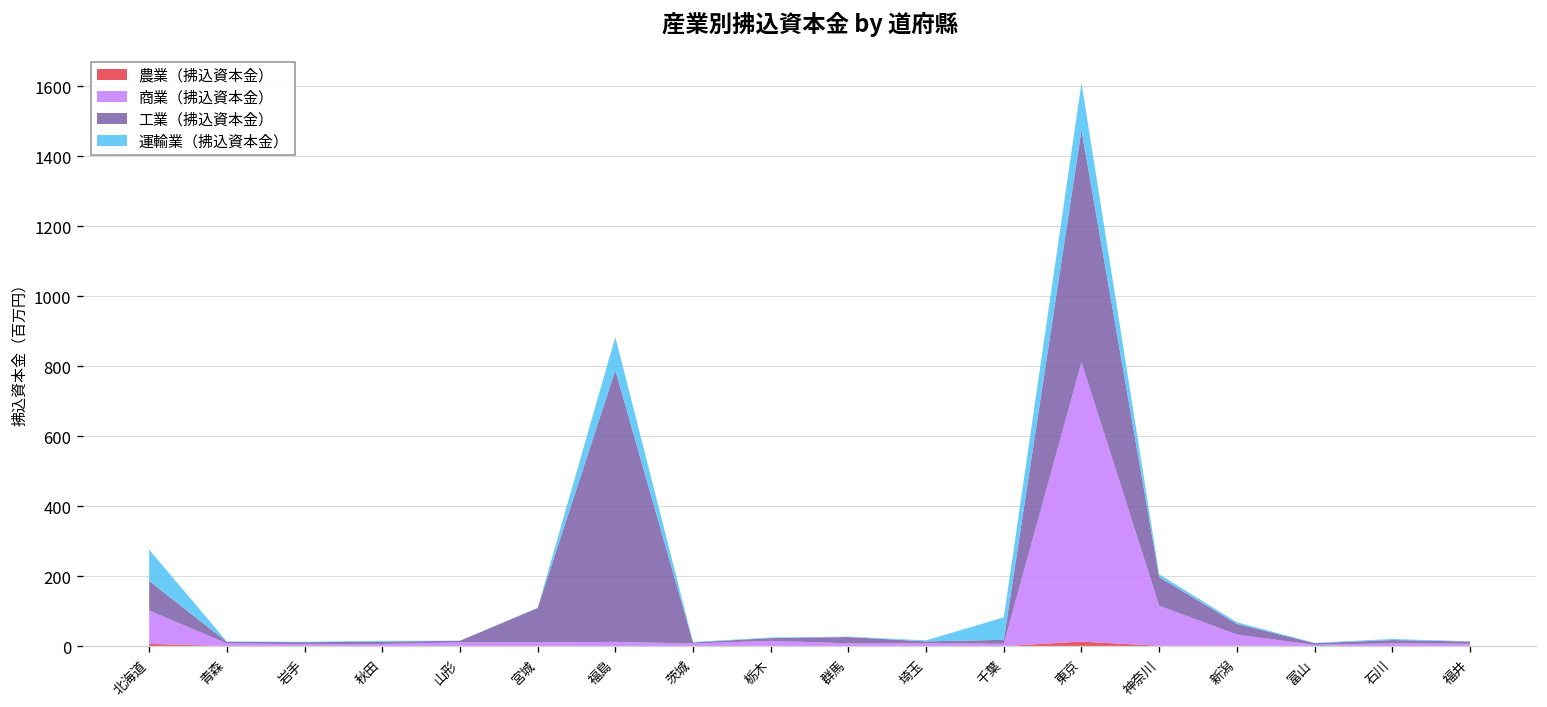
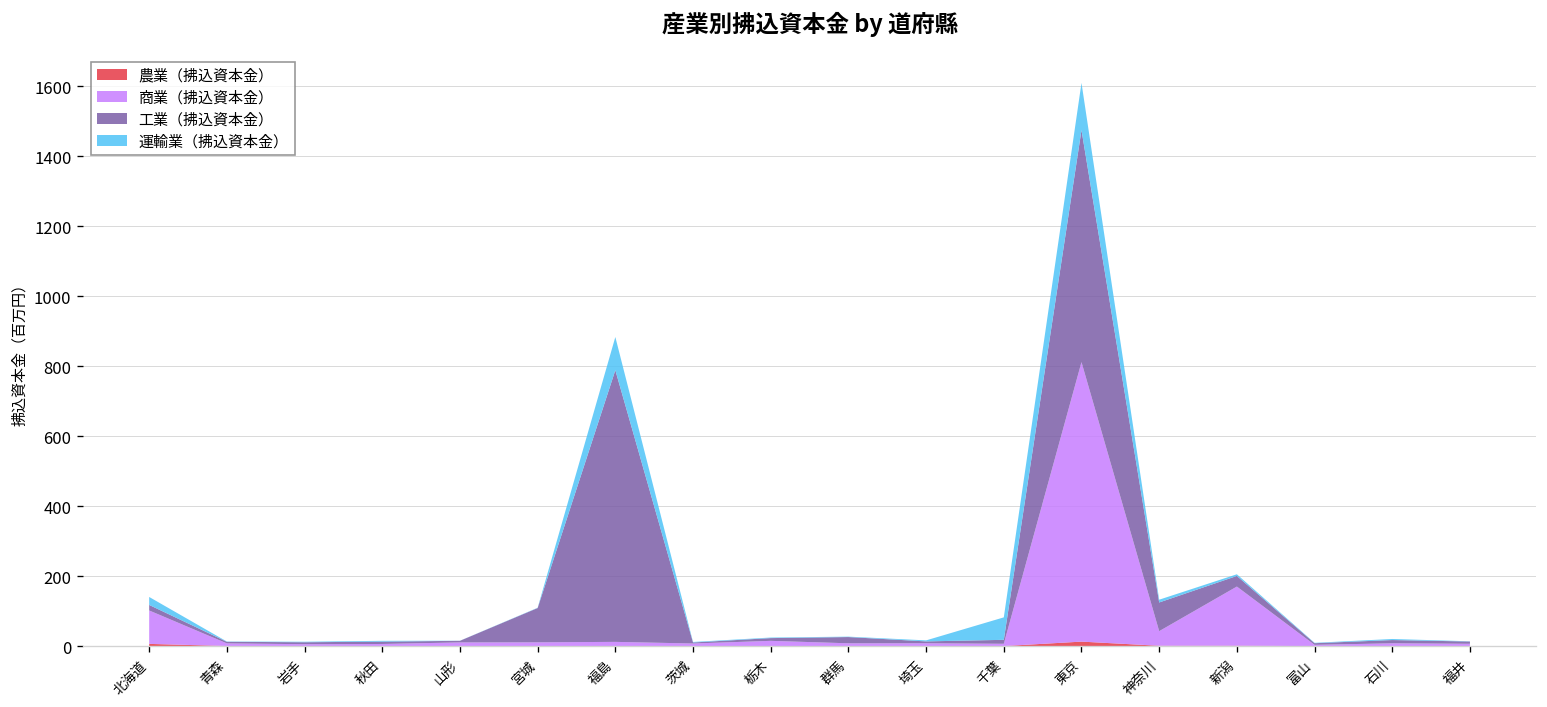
工業（拂込資本金）, 北海道: 80 -> 20
運輸業（拂込資本金）, 北海道: 90 -> 20
商業（拂込資本金）, 神奈川: 110 -> 40
商業（拂込資本金）, 新潟: 30 -> 170
